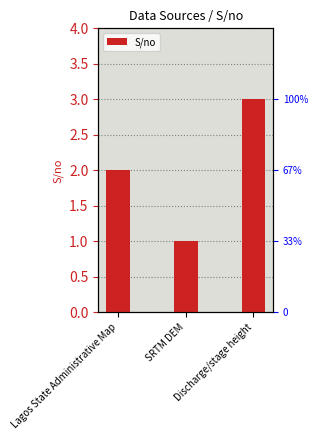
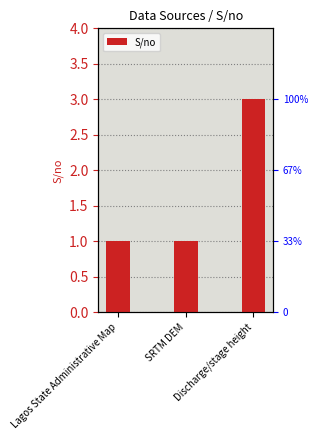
Lagos State Administrative Map: 2 -> 1
